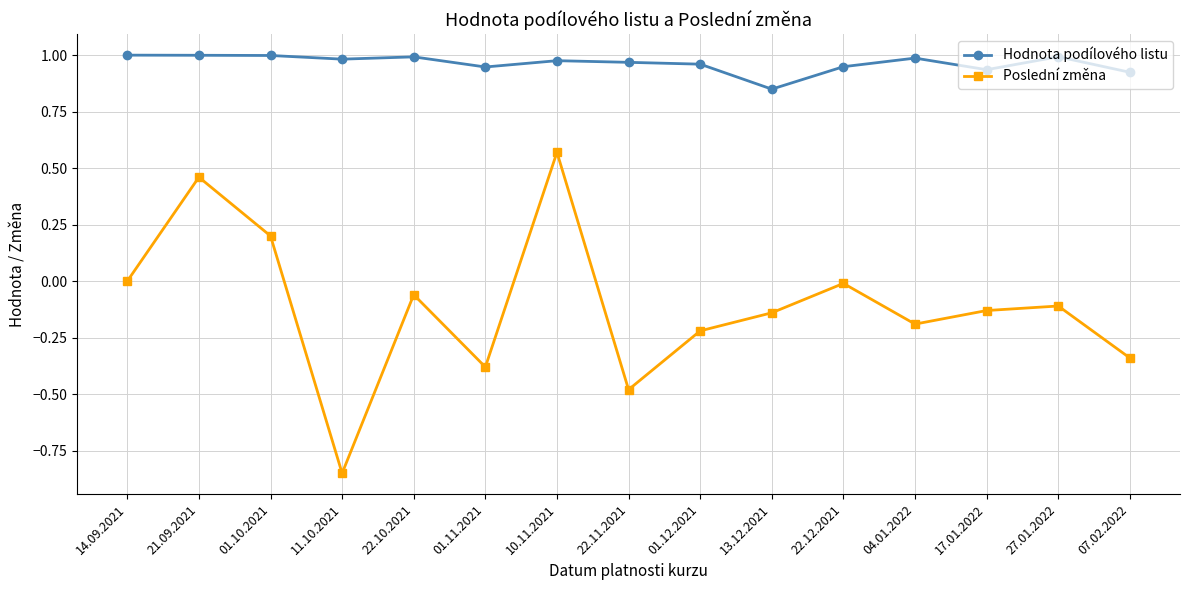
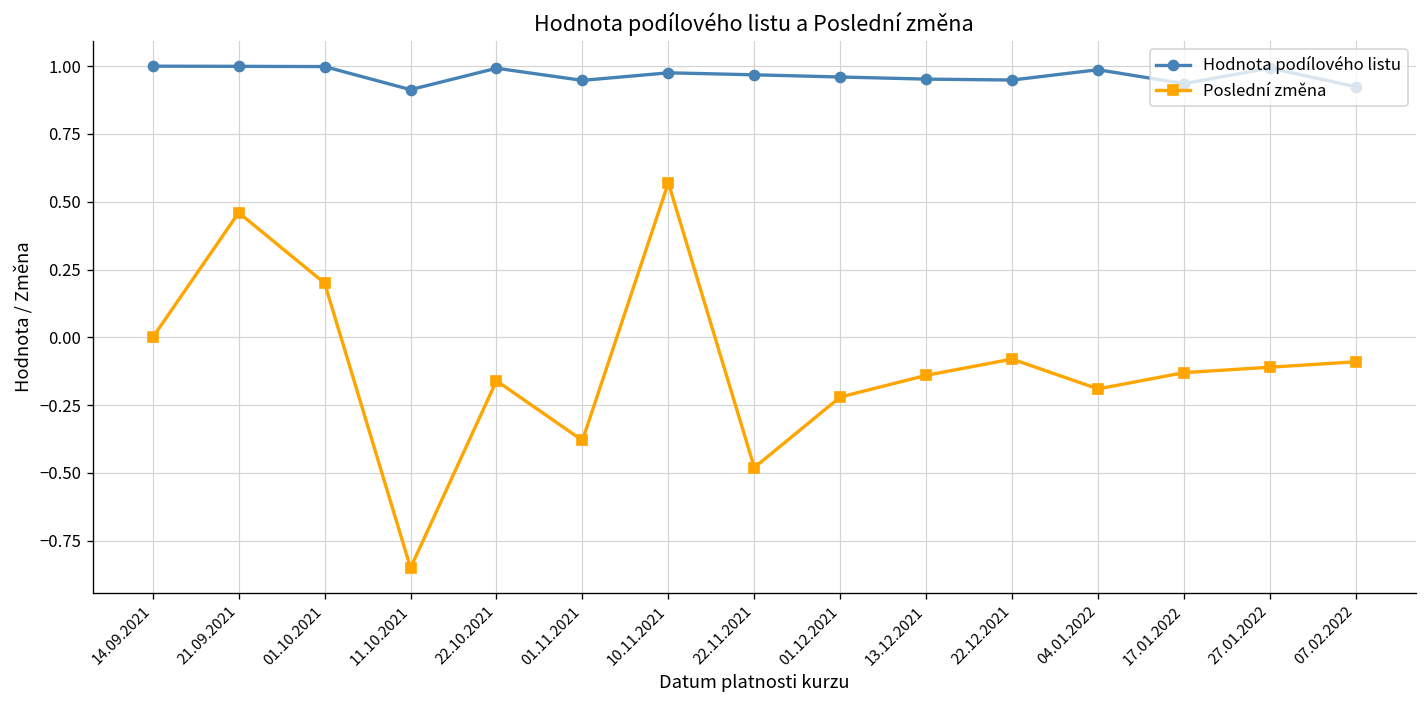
Hodnota podílového listu, 11.10.2021: 0.98 -> 0.91
Poslední změna, 22.10.2021: -0.06 -> -0.16
Hodnota podílového listu, 13.12.2021: 0.85 -> 0.95
Poslední změna, 22.12.2021: -0.01 -> -0.08
Poslední změna, 07.02.2022: -0.34 -> -0.09
